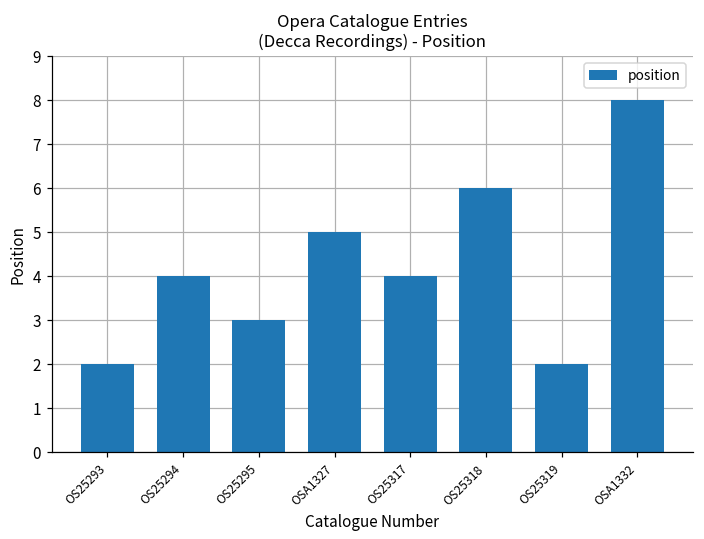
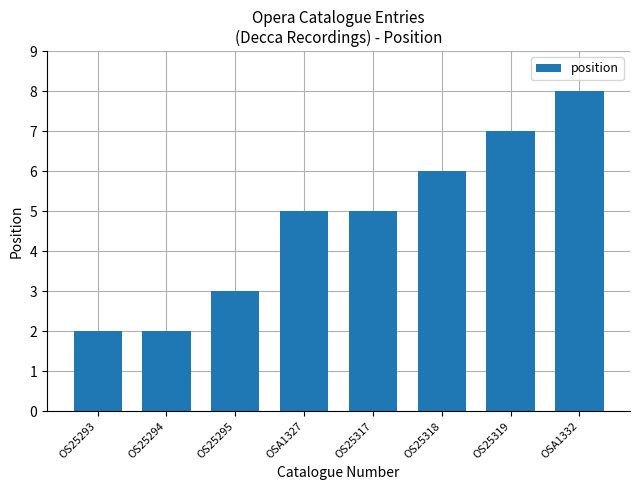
OS25294: 4 -> 2
OS25317: 4 -> 5
OS25319: 2 -> 7
